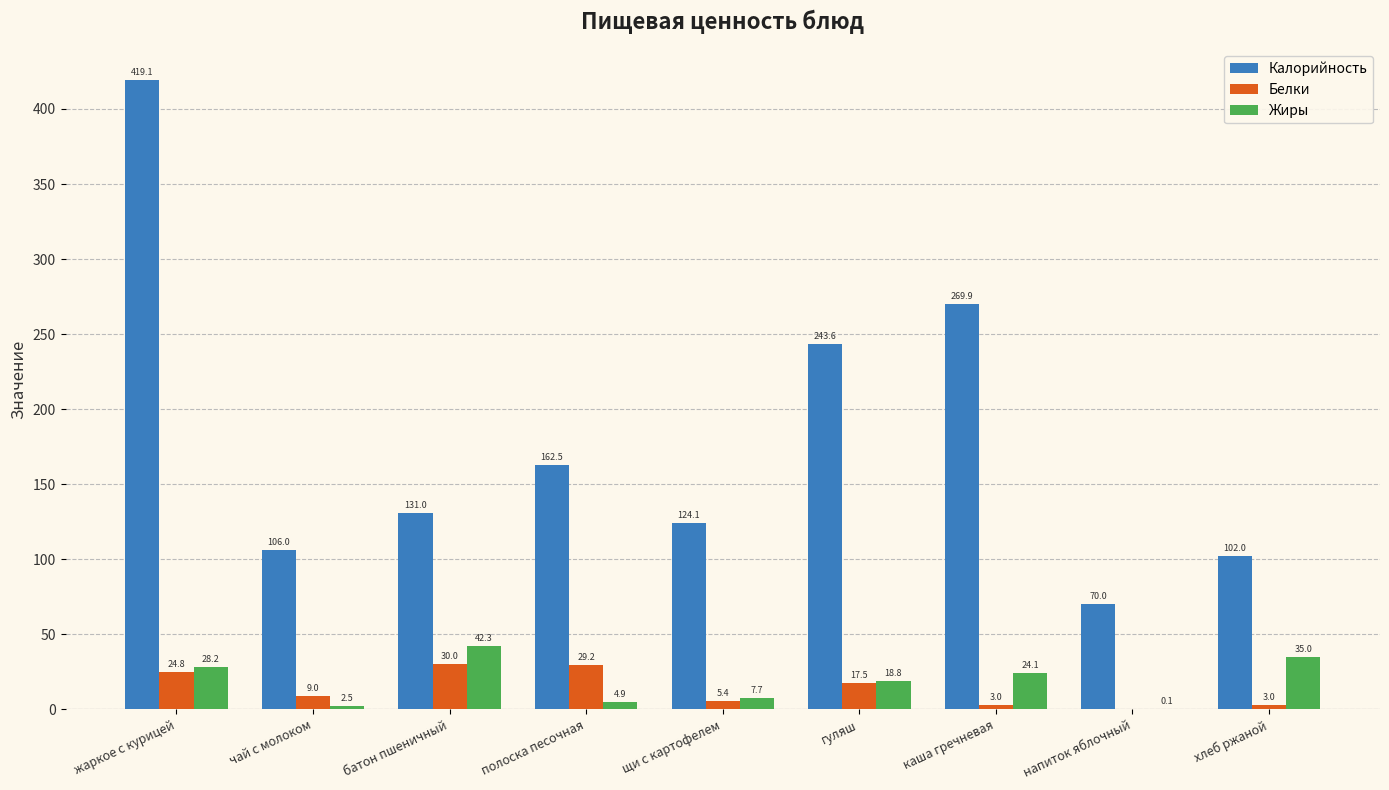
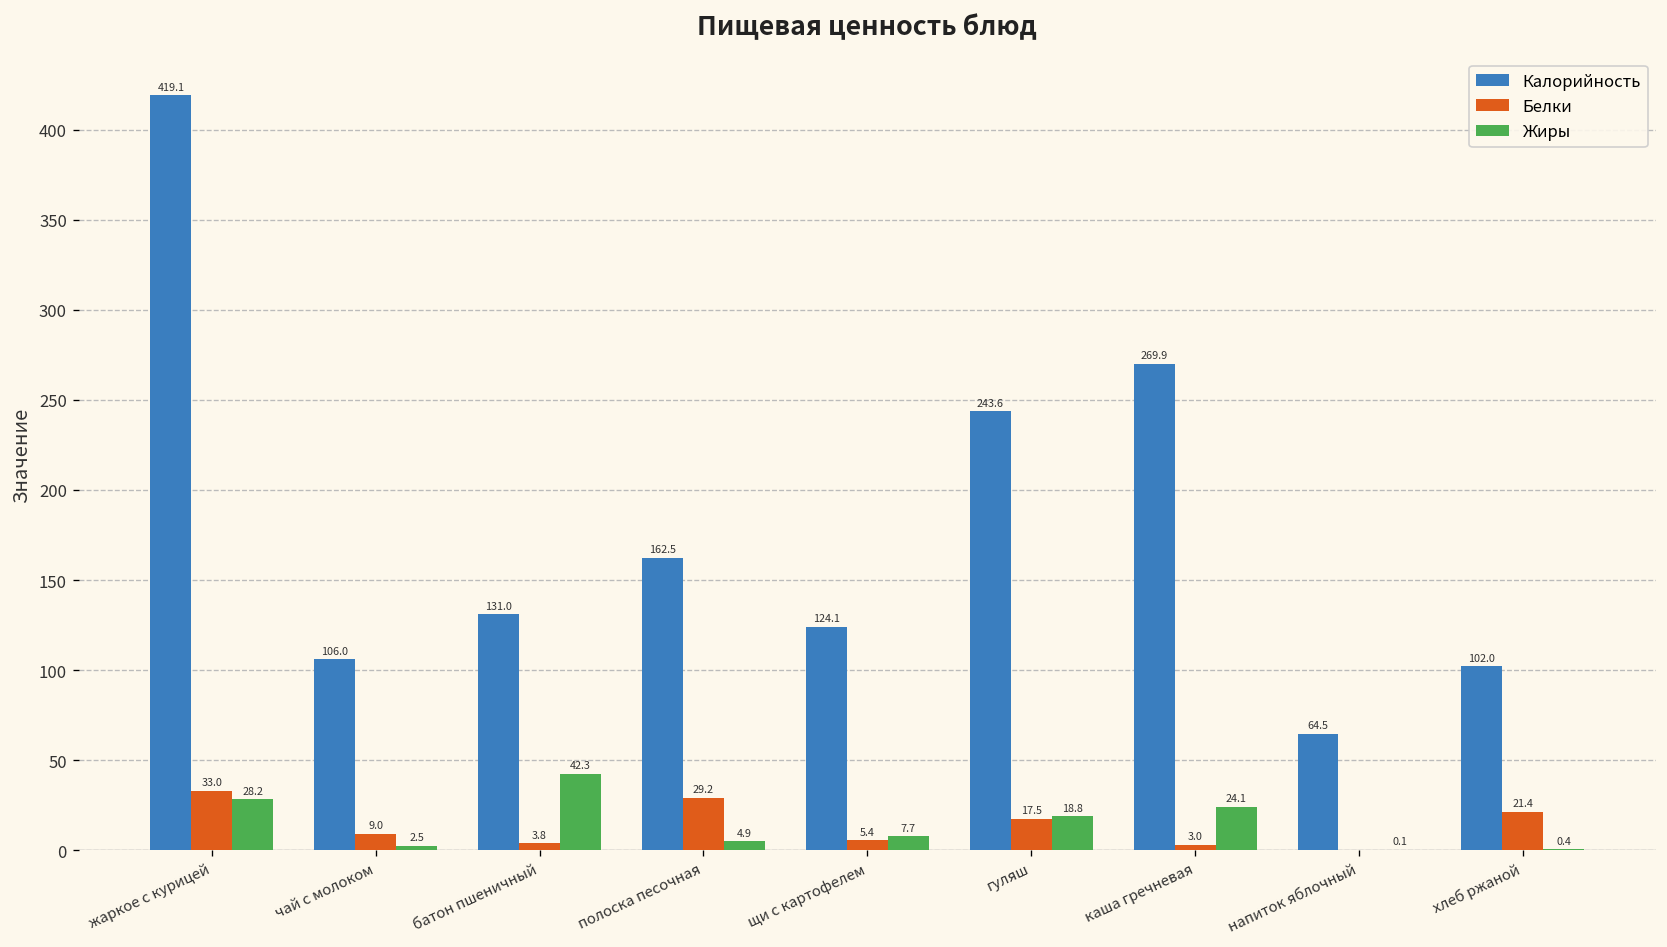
Белки, жаркое с курицей: 24.8 -> 33.0
Белки, батон пшеничный: 30.0 -> 3.8
Калорийность, напиток яблочный: 70.0 -> 64.5
Белки, хлеб ржаной: 3.0 -> 21.4
Жиры, хлеб ржаной: 35.0 -> 0.4
